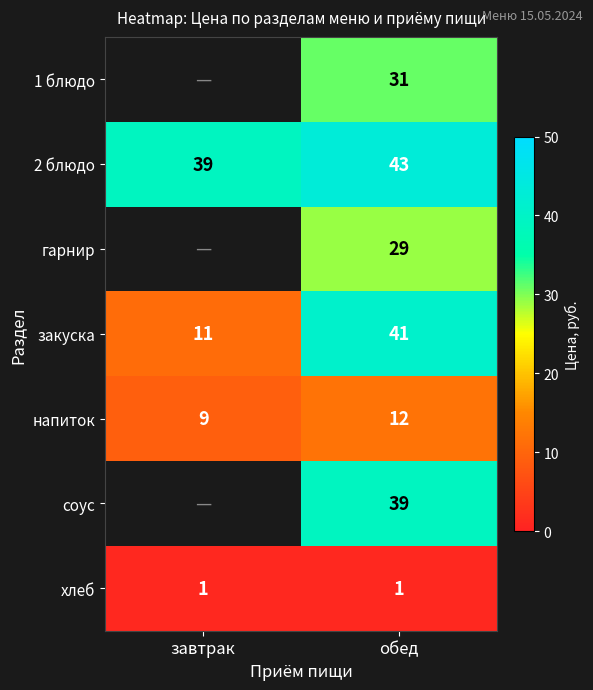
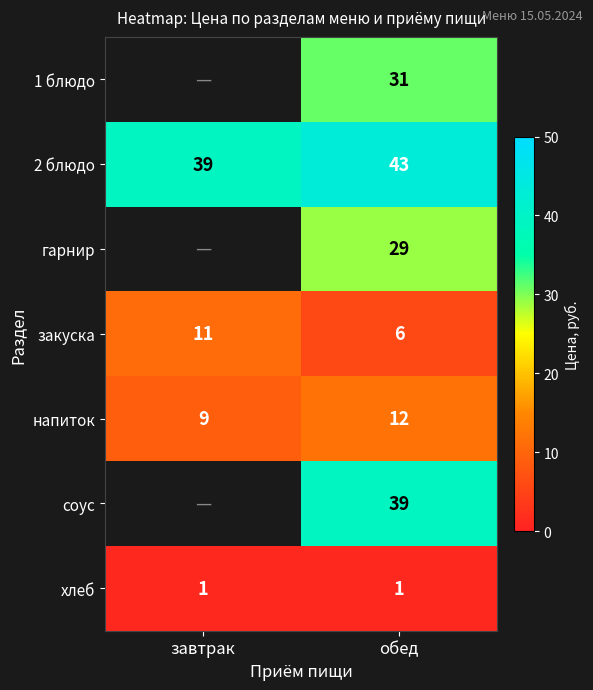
закуска, обед: 41 -> 6
